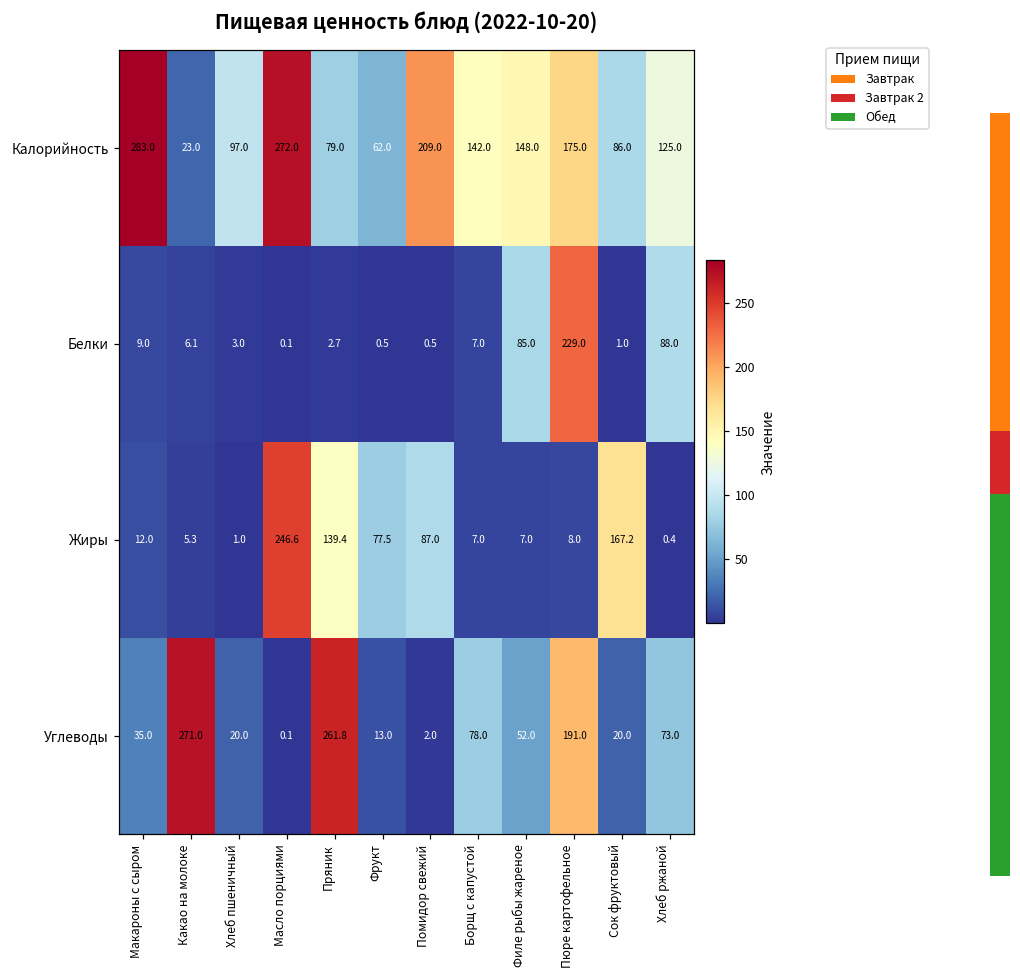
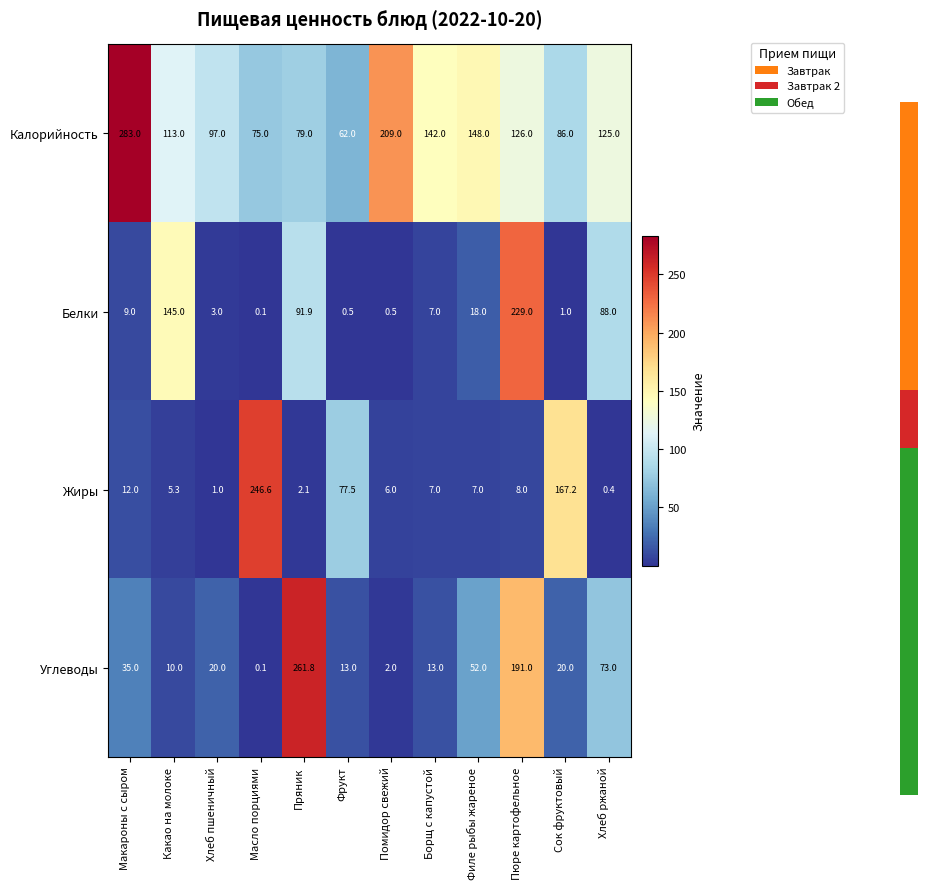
Пищевая ценность блюд (2022-10-20), Калорийность, Какао на молоке: 23.0 -> 113.0
Пищевая ценность блюд (2022-10-20), Калорийность, Масло порциями: 272.0 -> 75.0
Пищевая ценность блюд (2022-10-20), Калорийность, Пюре картофельное: 175.0 -> 126.0
Пищевая ценность блюд (2022-10-20), Белки, Какао на молоке: 6.1 -> 145.0
Пищевая ценность блюд (2022-10-20), Белки, Пряник: 2.7 -> 91.9
Пищевая ценность блюд (2022-10-20), Белки, Филе рыбы жареное: 85.0 -> 18.0
Пищевая ценность блюд (2022-10-20), Жиры, Пряник: 139.4 -> 2.1
Пищевая ценность блюд (2022-10-20), Жиры, Помидор свежий: 87.0 -> 6.0
Пищевая ценность блюд (2022-10-20), Углеводы, Какао на молоке: 271.0 -> 10.0
Пищевая ценность блюд (2022-10-20), Углеводы, Борщ с капустой: 78.0 -> 13.0
